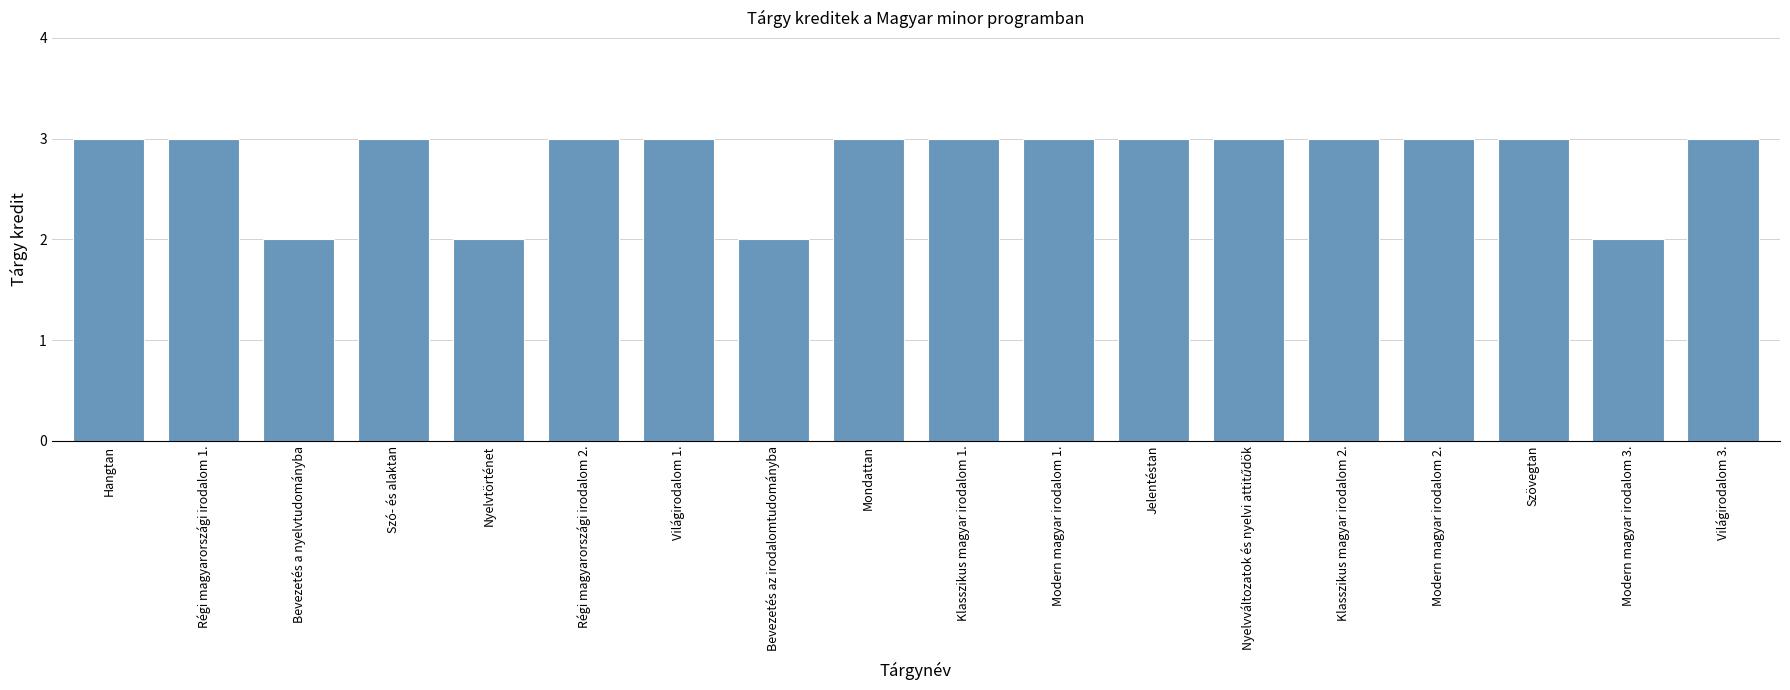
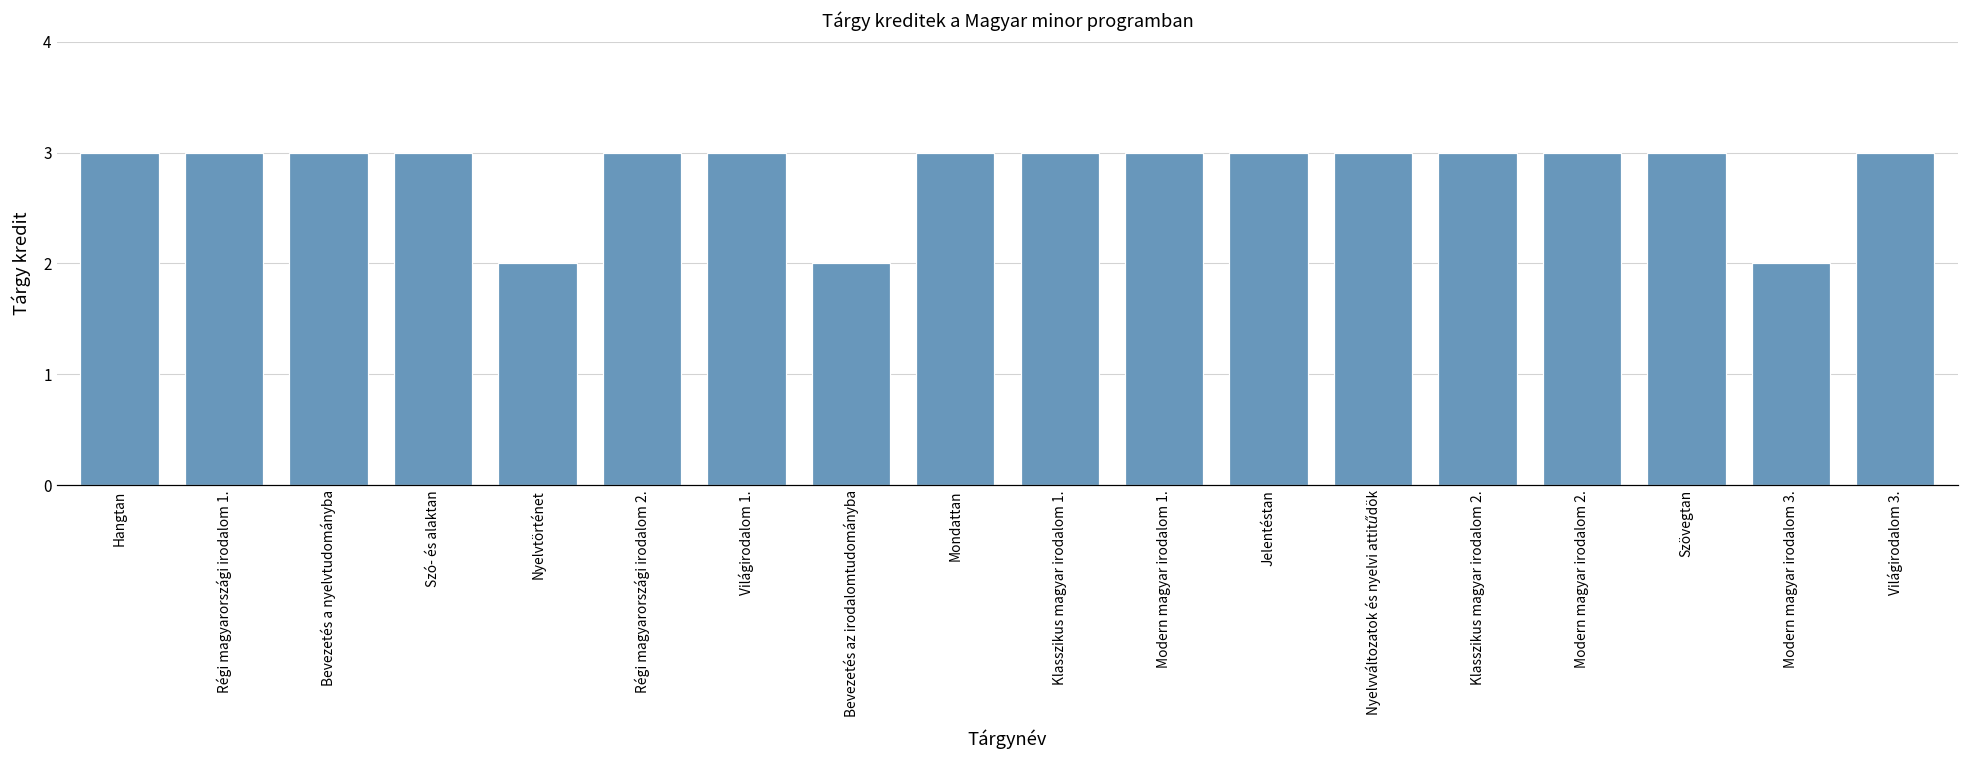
Bevezetés a nyelvtudományba: 2 -> 3
